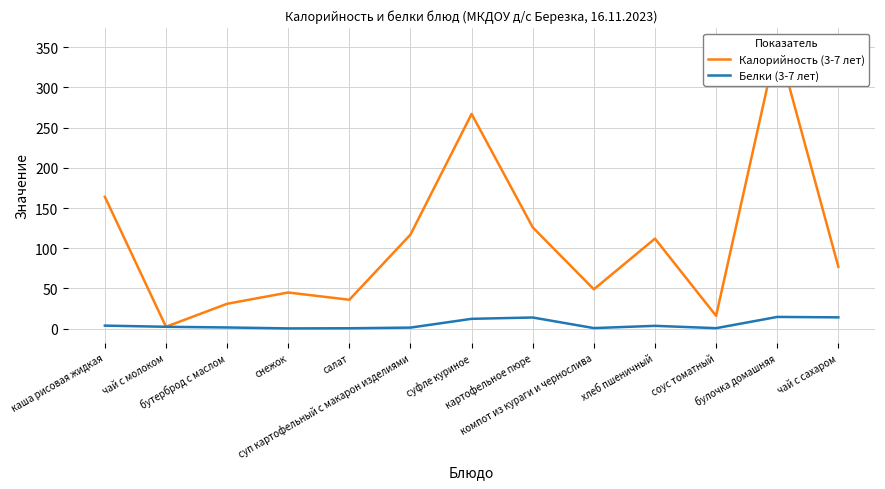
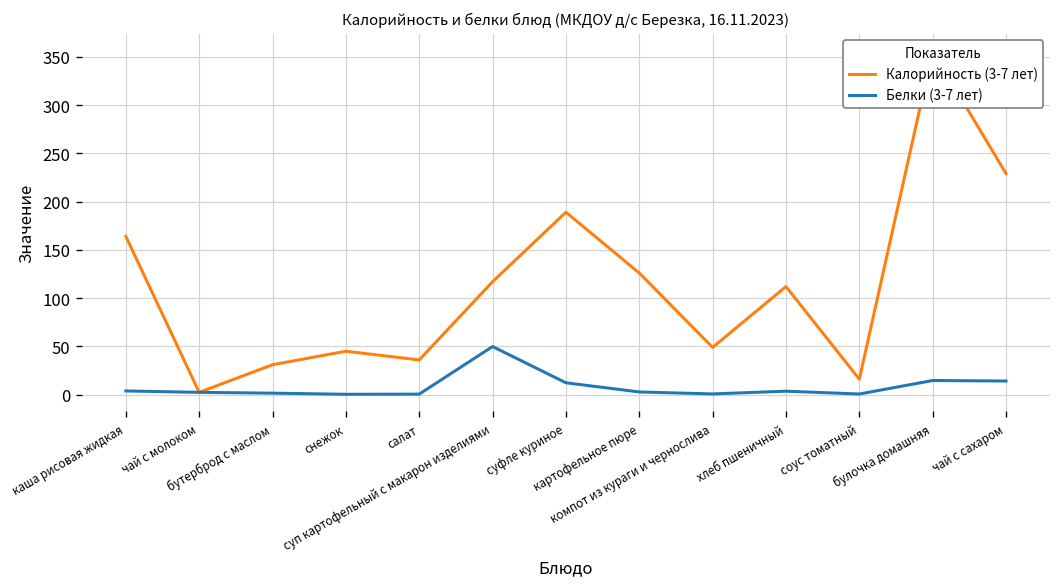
Белки (3-7 лет), суп картофельный с макарон изделиями: 0 -> 50
Калорийность (3-7 лет), суфле куриное: 270 -> 190
Белки (3-7 лет), картофельное пюре: 10 -> 0
Калорийность (3-7 лет), чай с сахаром: 80 -> 230
